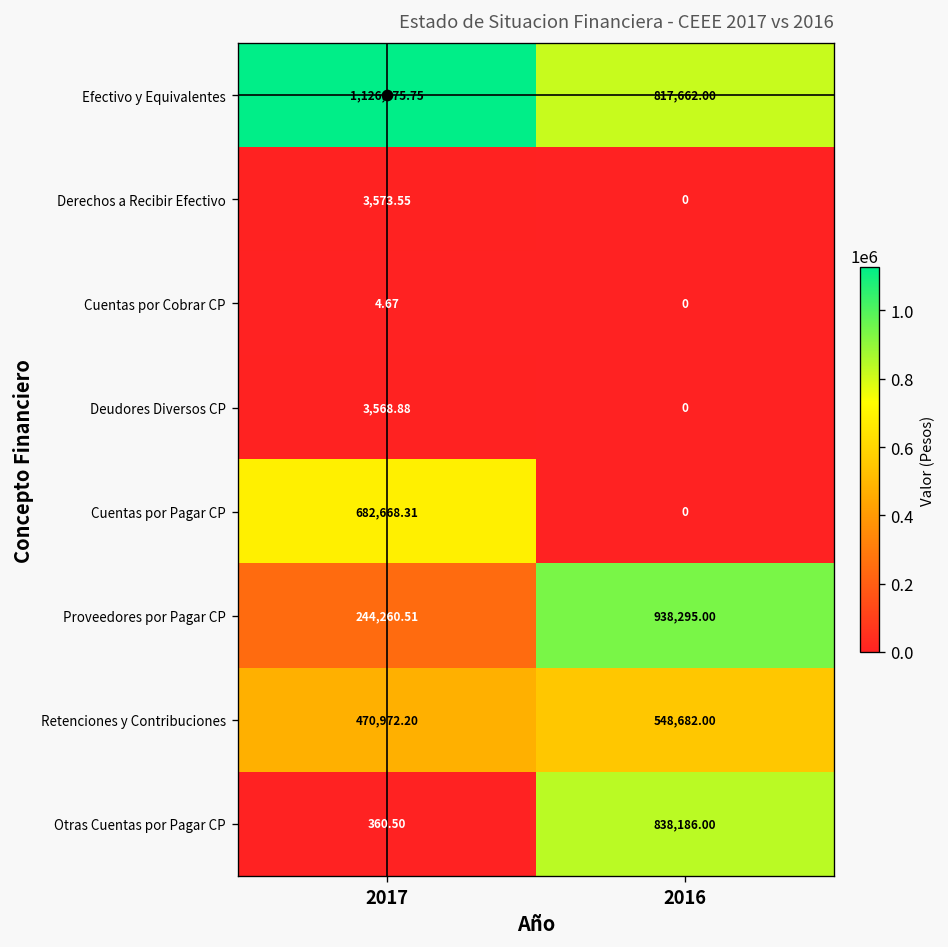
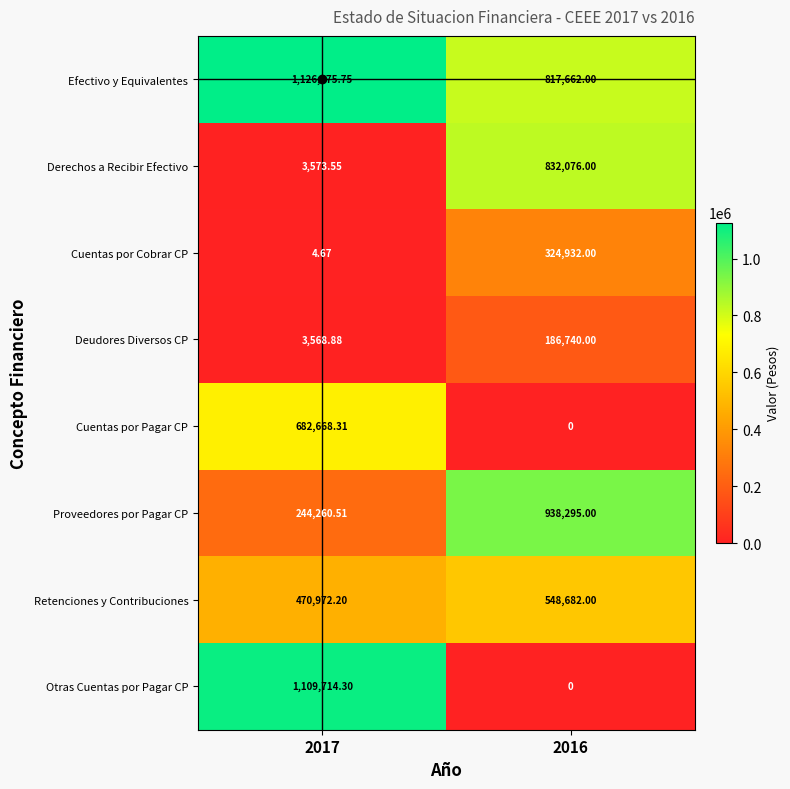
Derechos a Recibir Efectivo, 2016: 0 -> 832,076.00
Cuentas por Cobrar CP, 2016: 0 -> 324,932.00
Deudores Diversos CP, 2016: 0 -> 186,740.00
Otras Cuentas por Pagar CP, 2017: 360.50 -> 1,109,714.30
Otras Cuentas por Pagar CP, 2016: 838,186.00 -> 0
